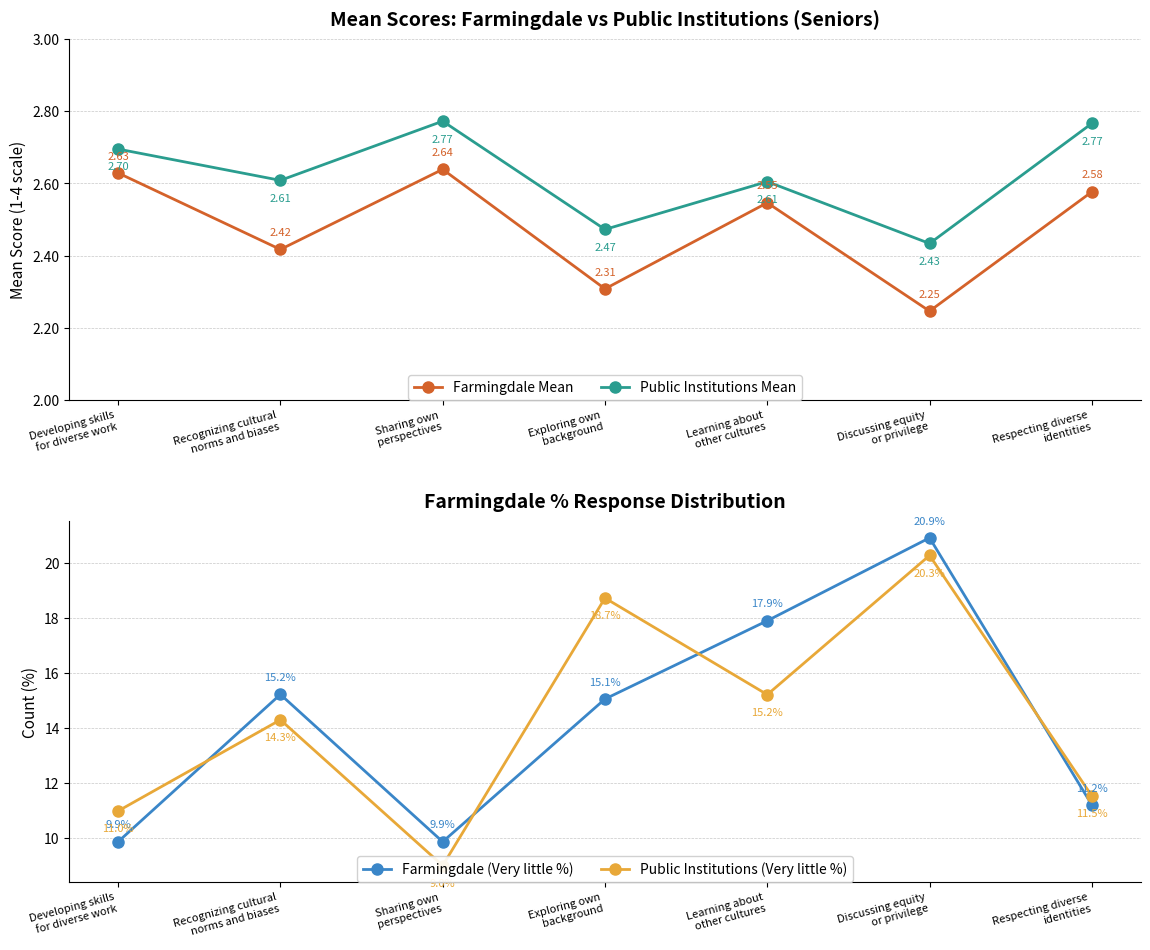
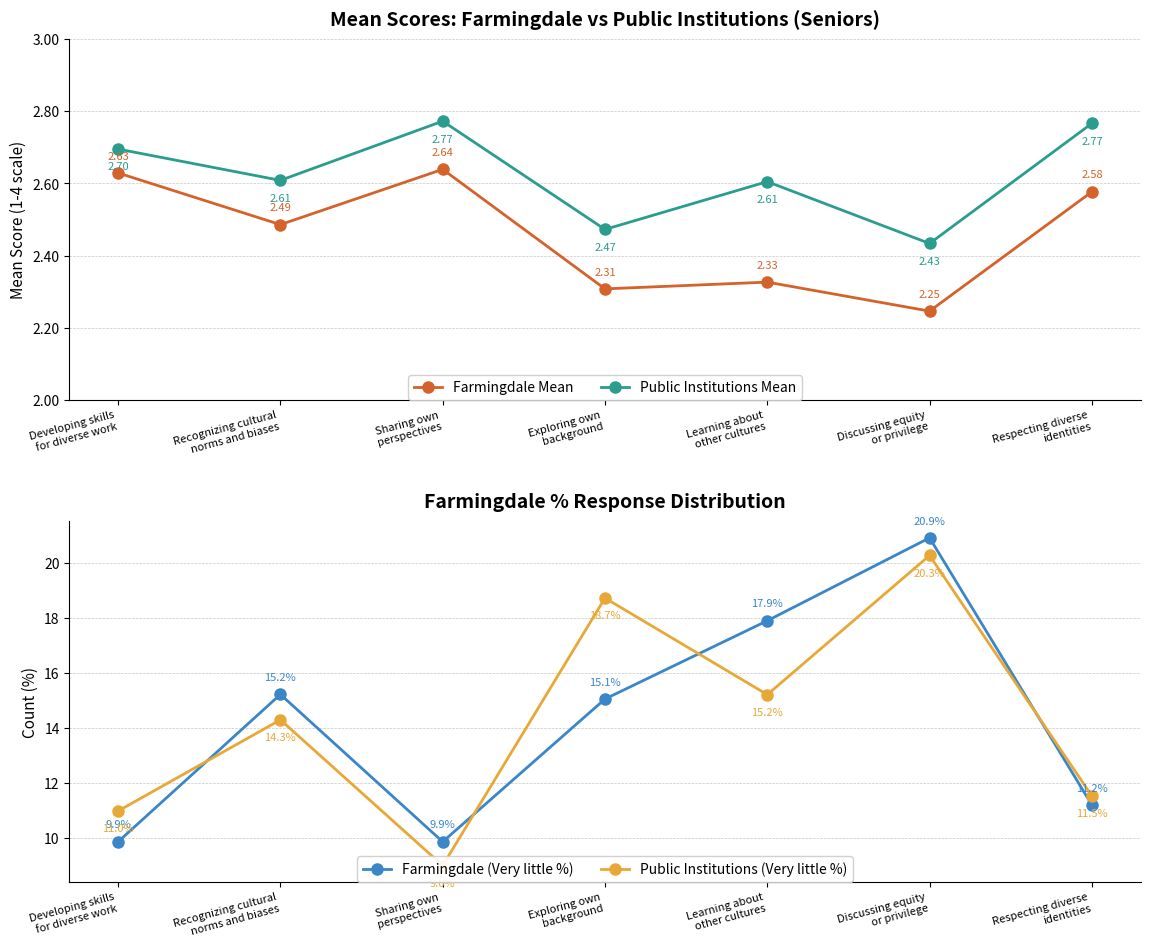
Mean Scores: Farmingdale vs Public Institutions (Seniors), Farmingdale Mean, Recognizing cultural norms and biases: 2.42 -> 2.49
Mean Scores: Farmingdale vs Public Institutions (Seniors), Farmingdale Mean, Learning about other cultures: 2.55 -> 2.33
